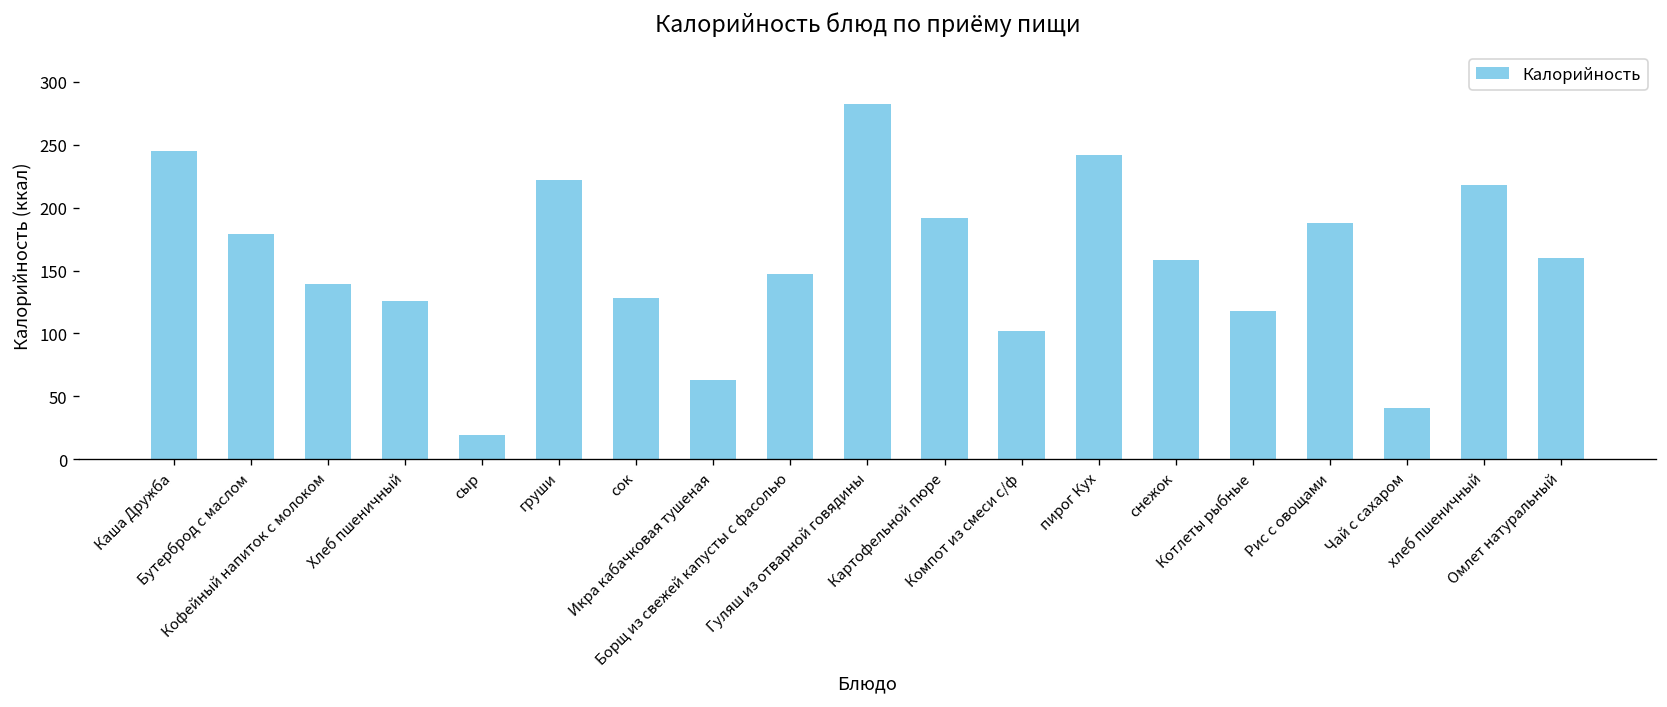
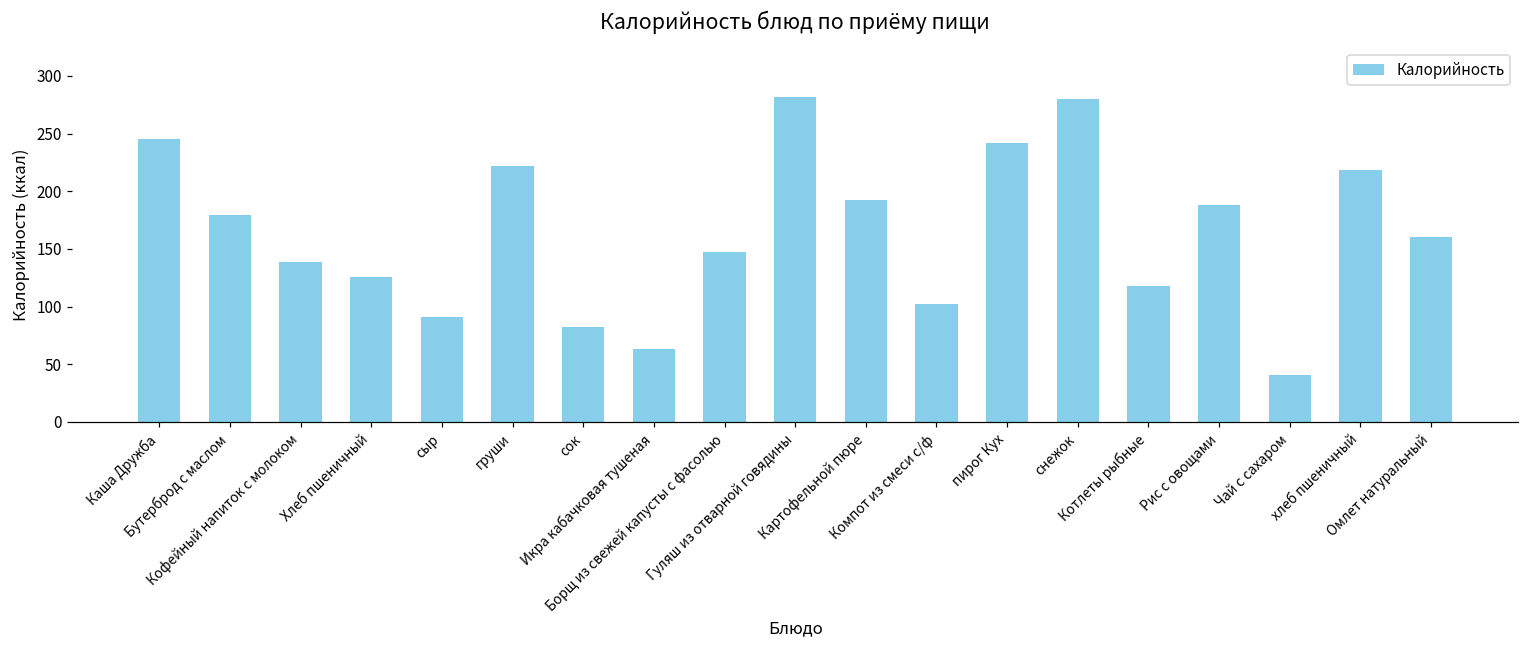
сыр: 19 -> 91
сок: 128 -> 82
снежок: 158 -> 280
